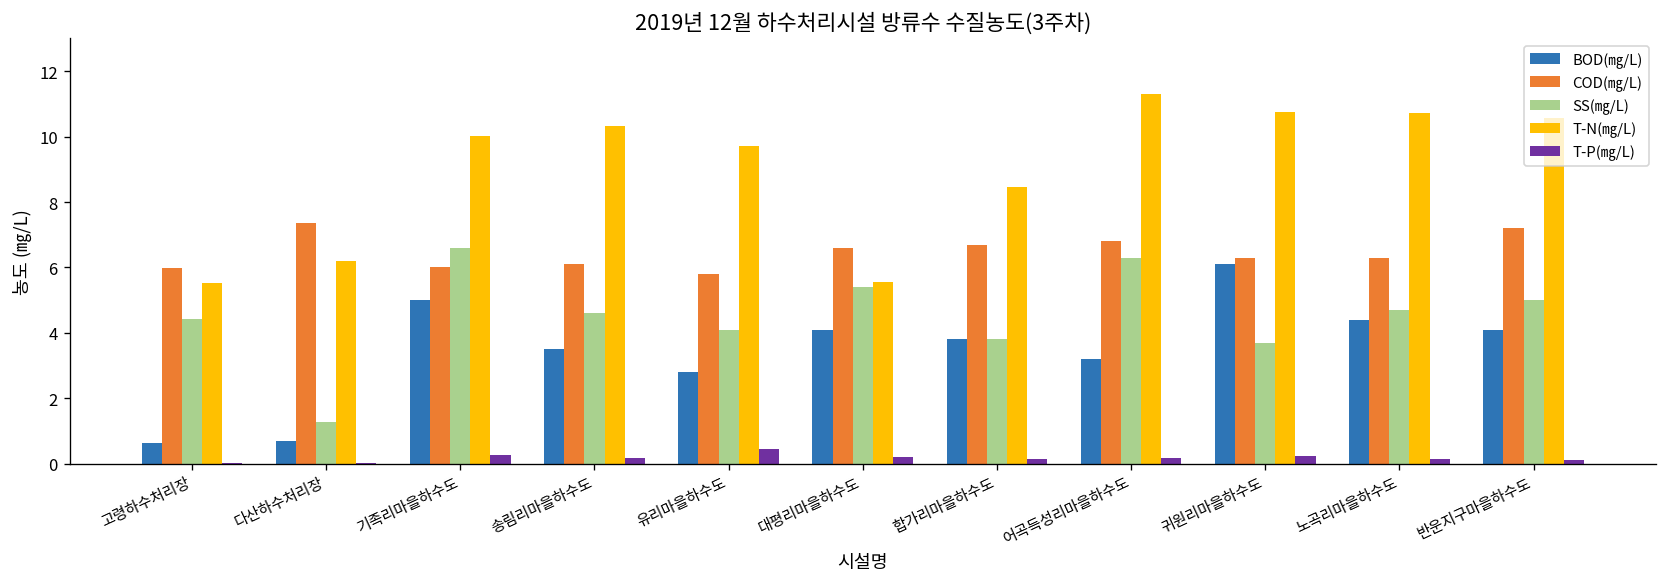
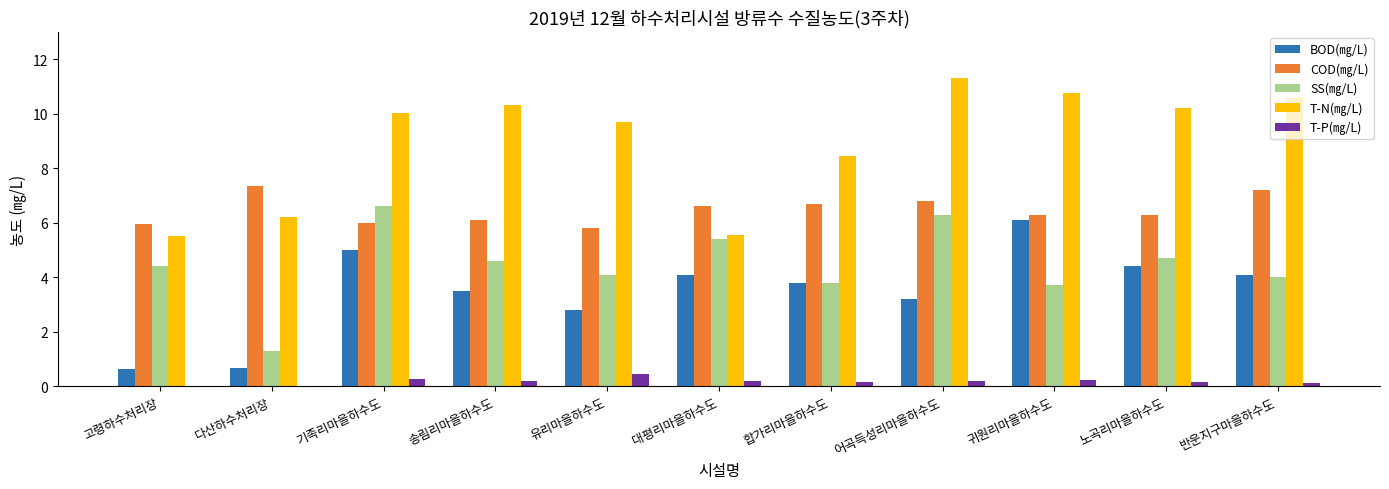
T-N(㎎/L), 노곡리마을하수도: 10.7 -> 10.2
SS(㎎/L), 반운지구마을하수도: 5 -> 4
